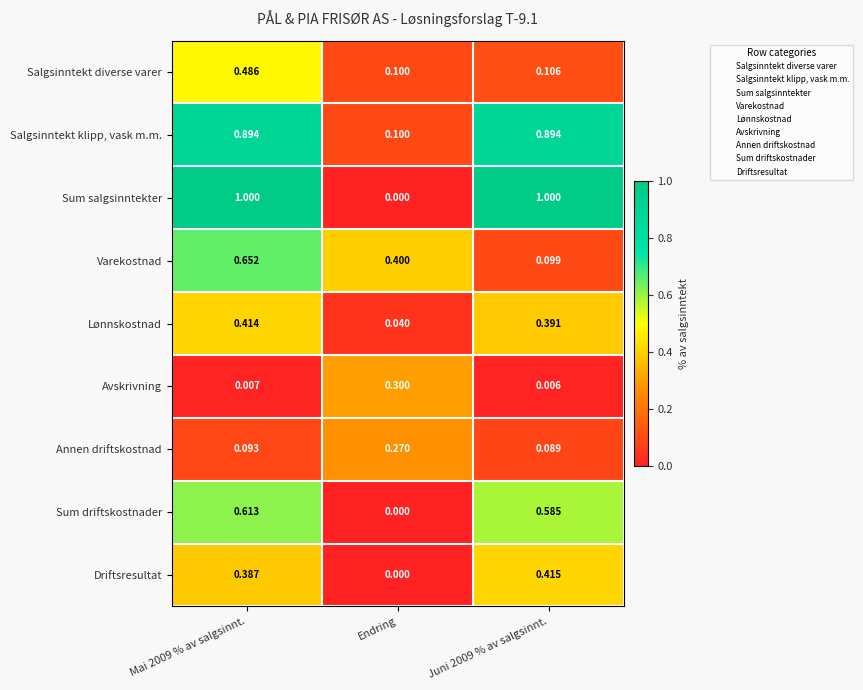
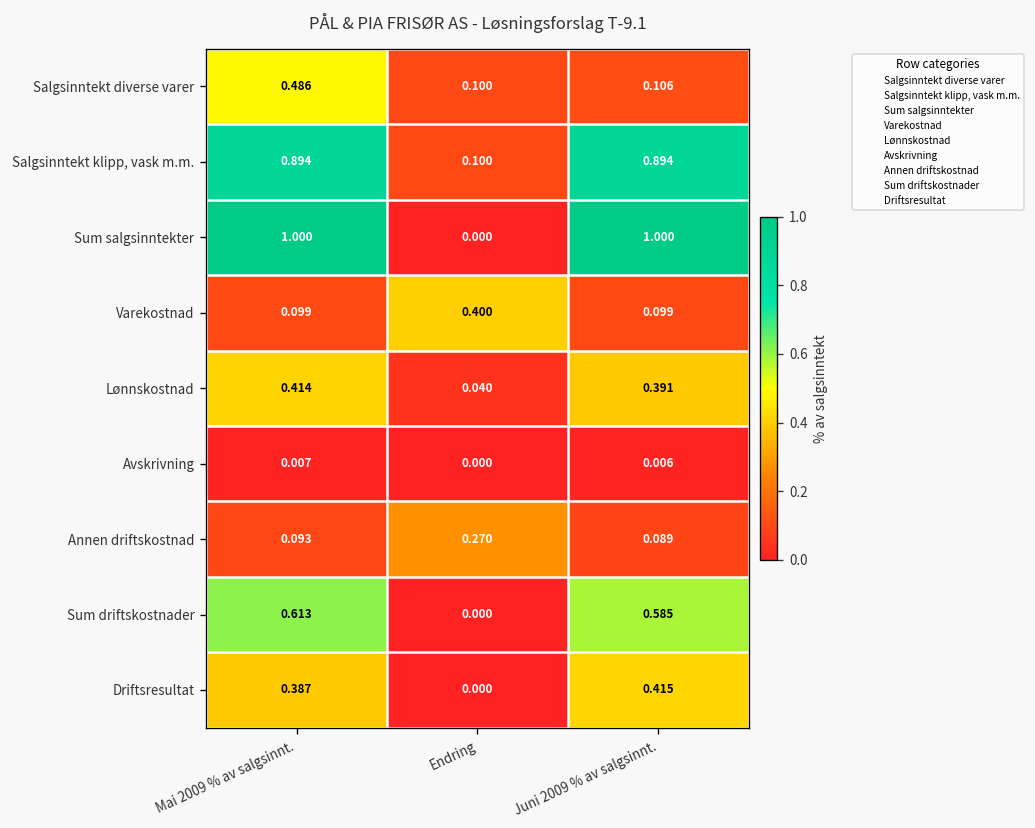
Varekostnad, Mai 2009 % av salgsinnt.: 0.652 -> 0.099
Avskrivning, Endring: 0.300 -> 0.000
